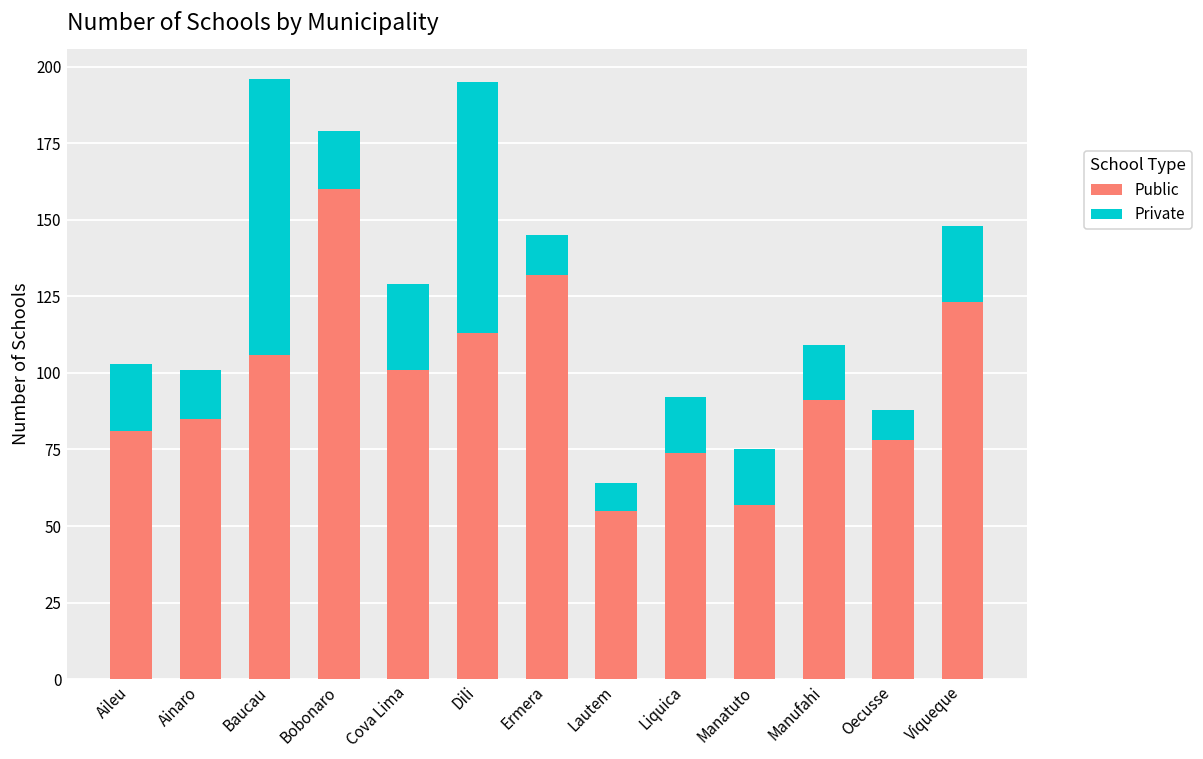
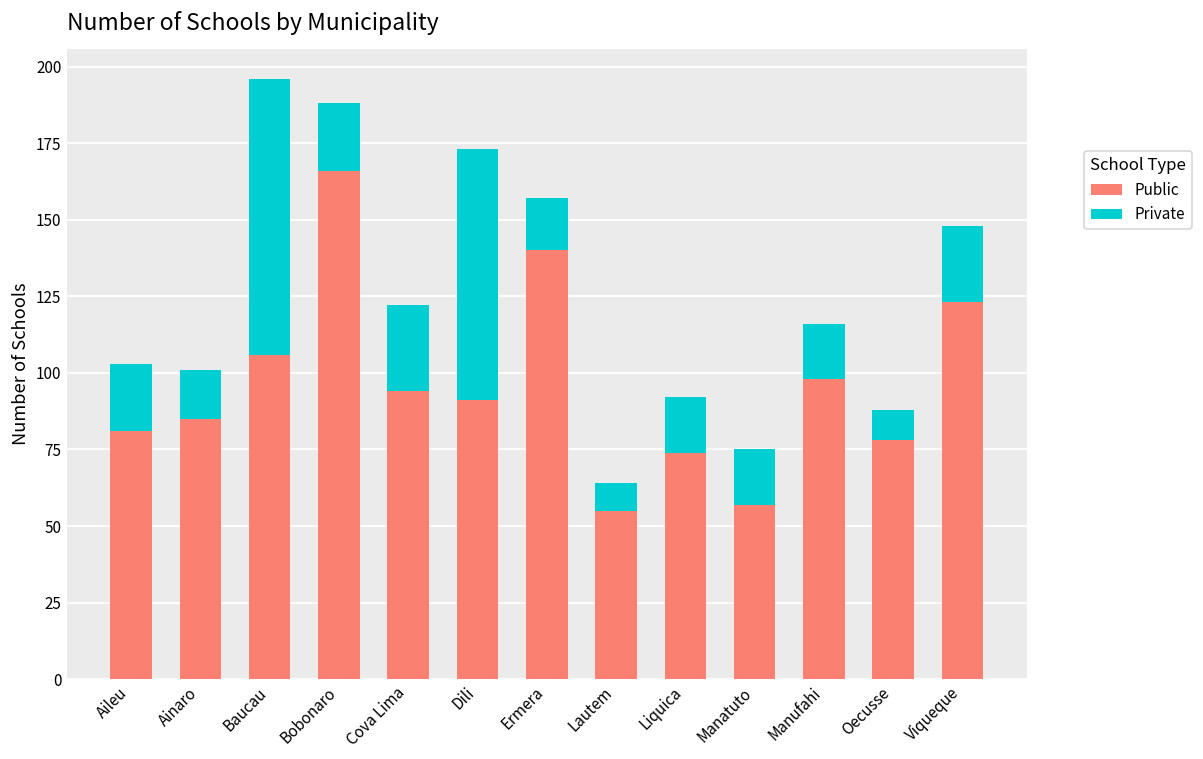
Public, Bobonaro: 160 -> 166
Private, Bobonaro: 19 -> 22
Public, Cova Lima: 101 -> 94
Public, Dili: 113 -> 91
Public, Ermera: 132 -> 140
Private, Ermera: 13 -> 17
Public, Manufahi: 91 -> 98
